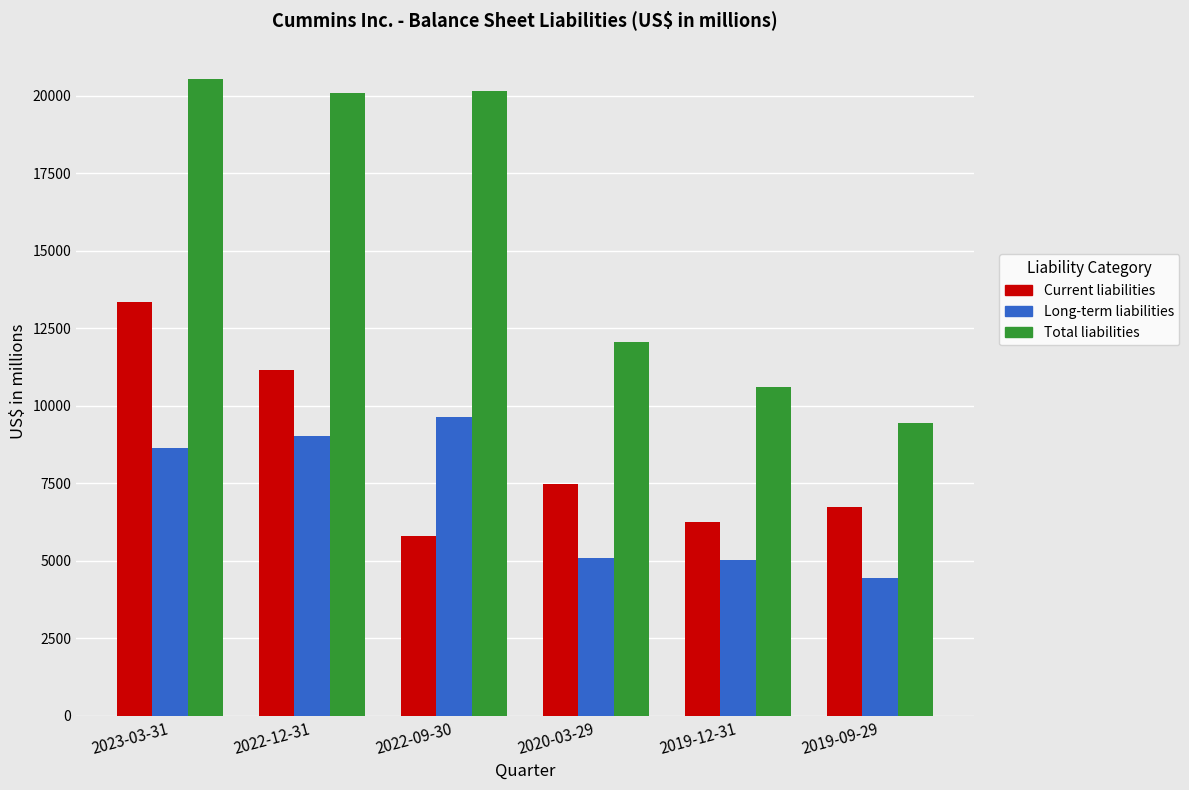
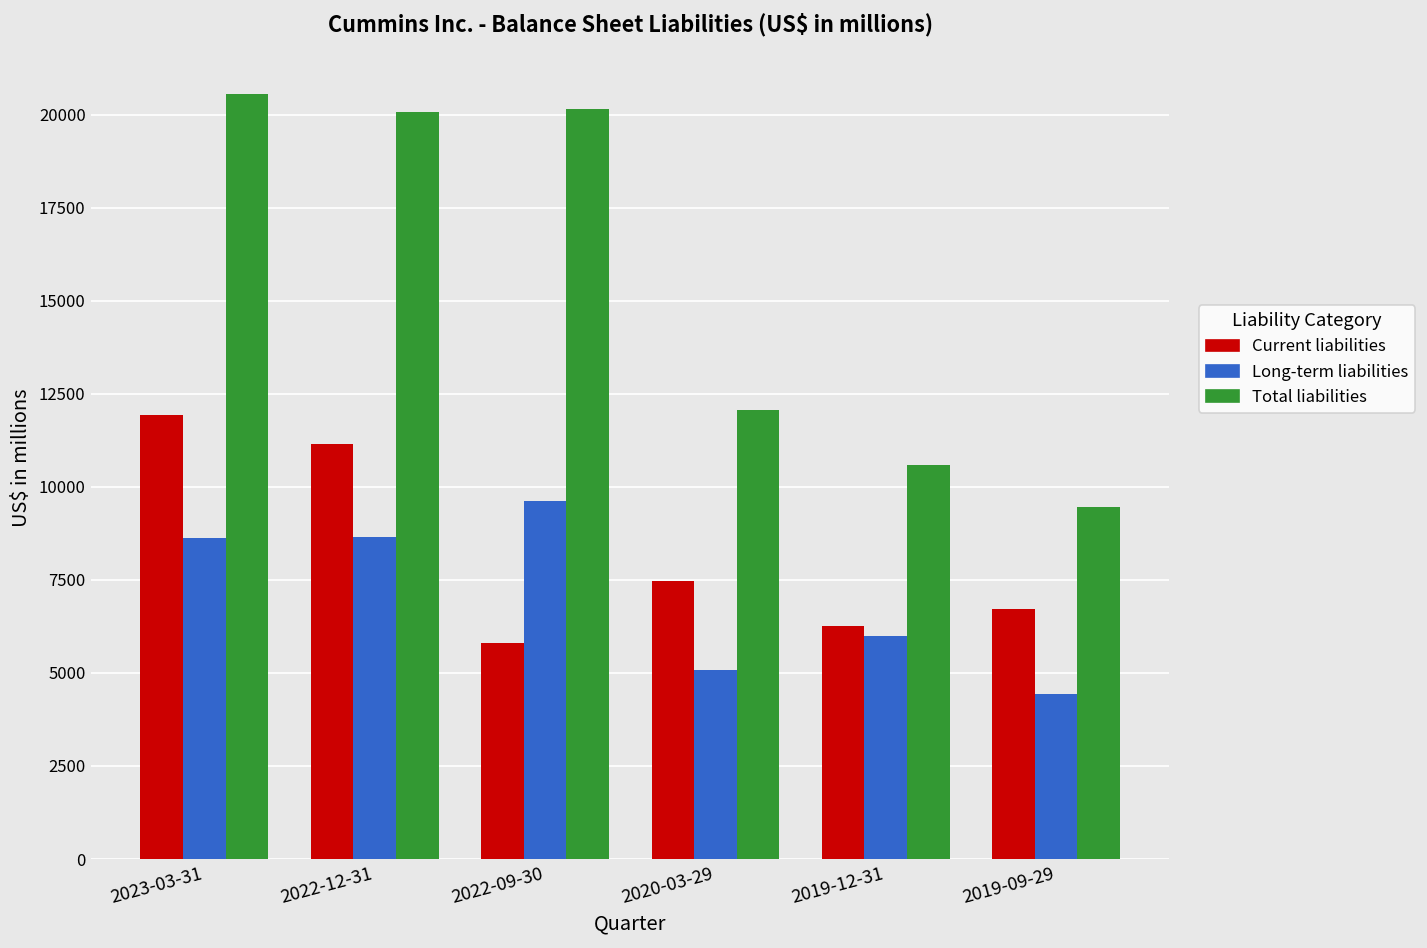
Current liabilities, 2023-03-31: 13400 -> 11900
Long-term liabilities, 2022-12-31: 9000 -> 8700
Long-term liabilities, 2019-12-31: 5000 -> 6000
